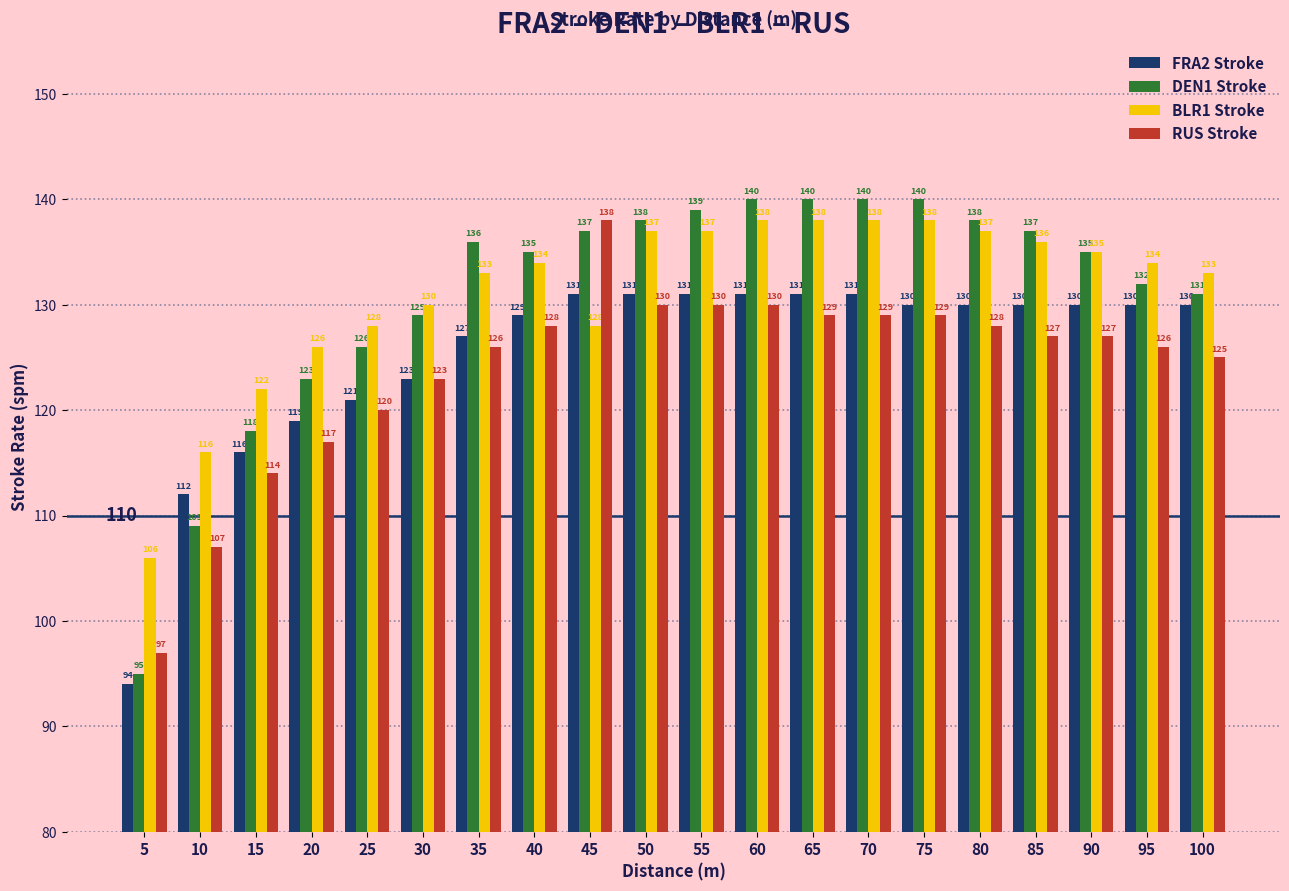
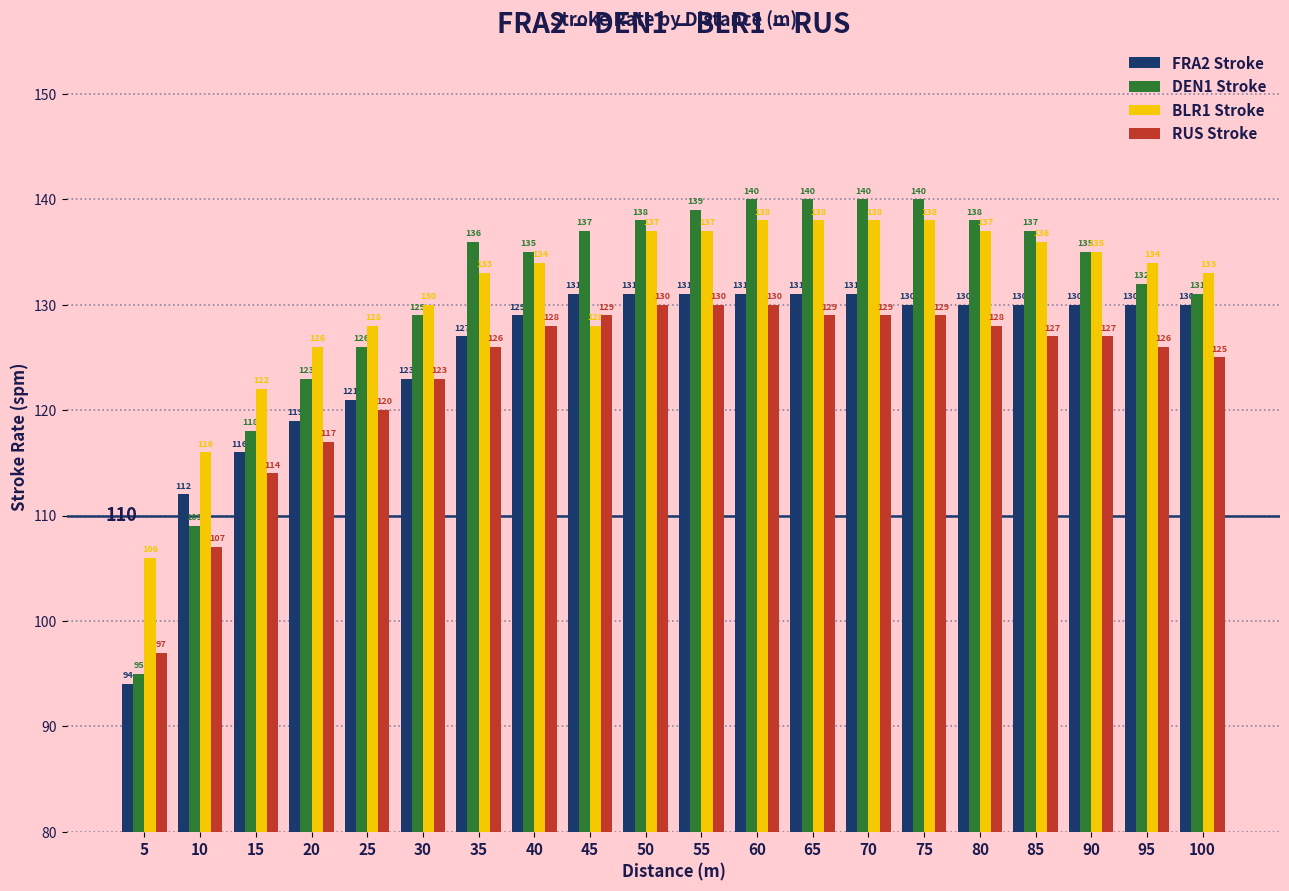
RUS Stroke, 45: 138 -> 129
